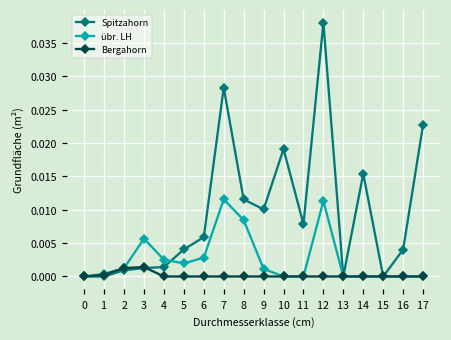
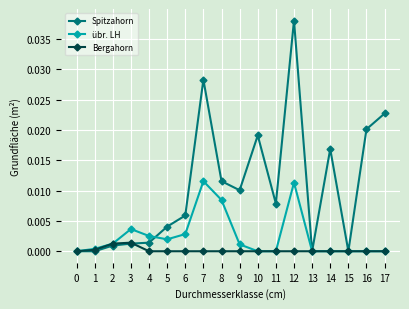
übr. LH, 3: 0.006 -> 0.004
Spitzahorn, 14: 0.015 -> 0.017
Spitzahorn, 16: 0.004 -> 0.020
